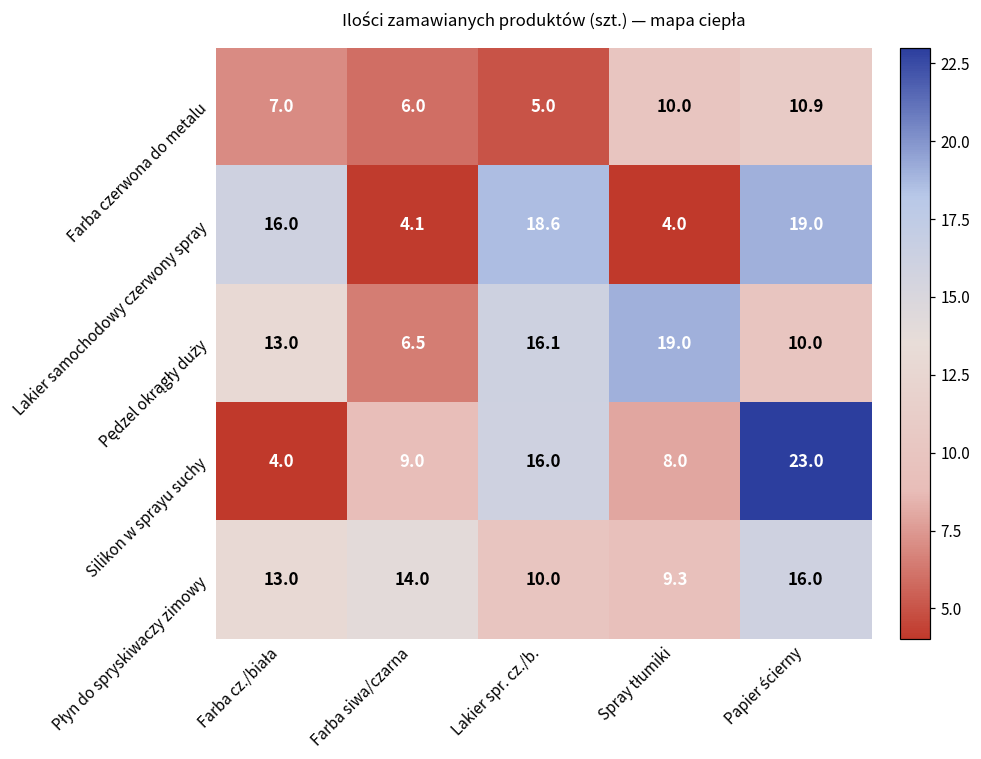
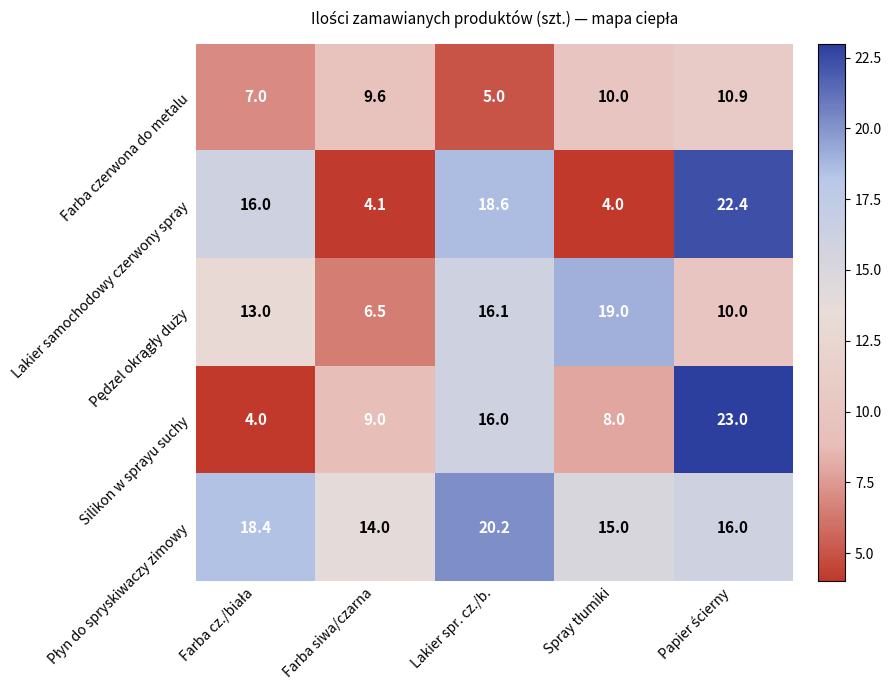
Farba czerwona do metalu, Farba siwa/czarna: 6.0 -> 9.6
Lakier samochodowy czerwony spray, Papier ścierny: 19.0 -> 22.4
Płyn do spryskiwaczy zimowy, Farba cz./biała: 13.0 -> 18.4
Płyn do spryskiwaczy zimowy, Lakier spr. cz./b.: 10.0 -> 20.2
Płyn do spryskiwaczy zimowy, Spray tłumiki: 9.3 -> 15.0
